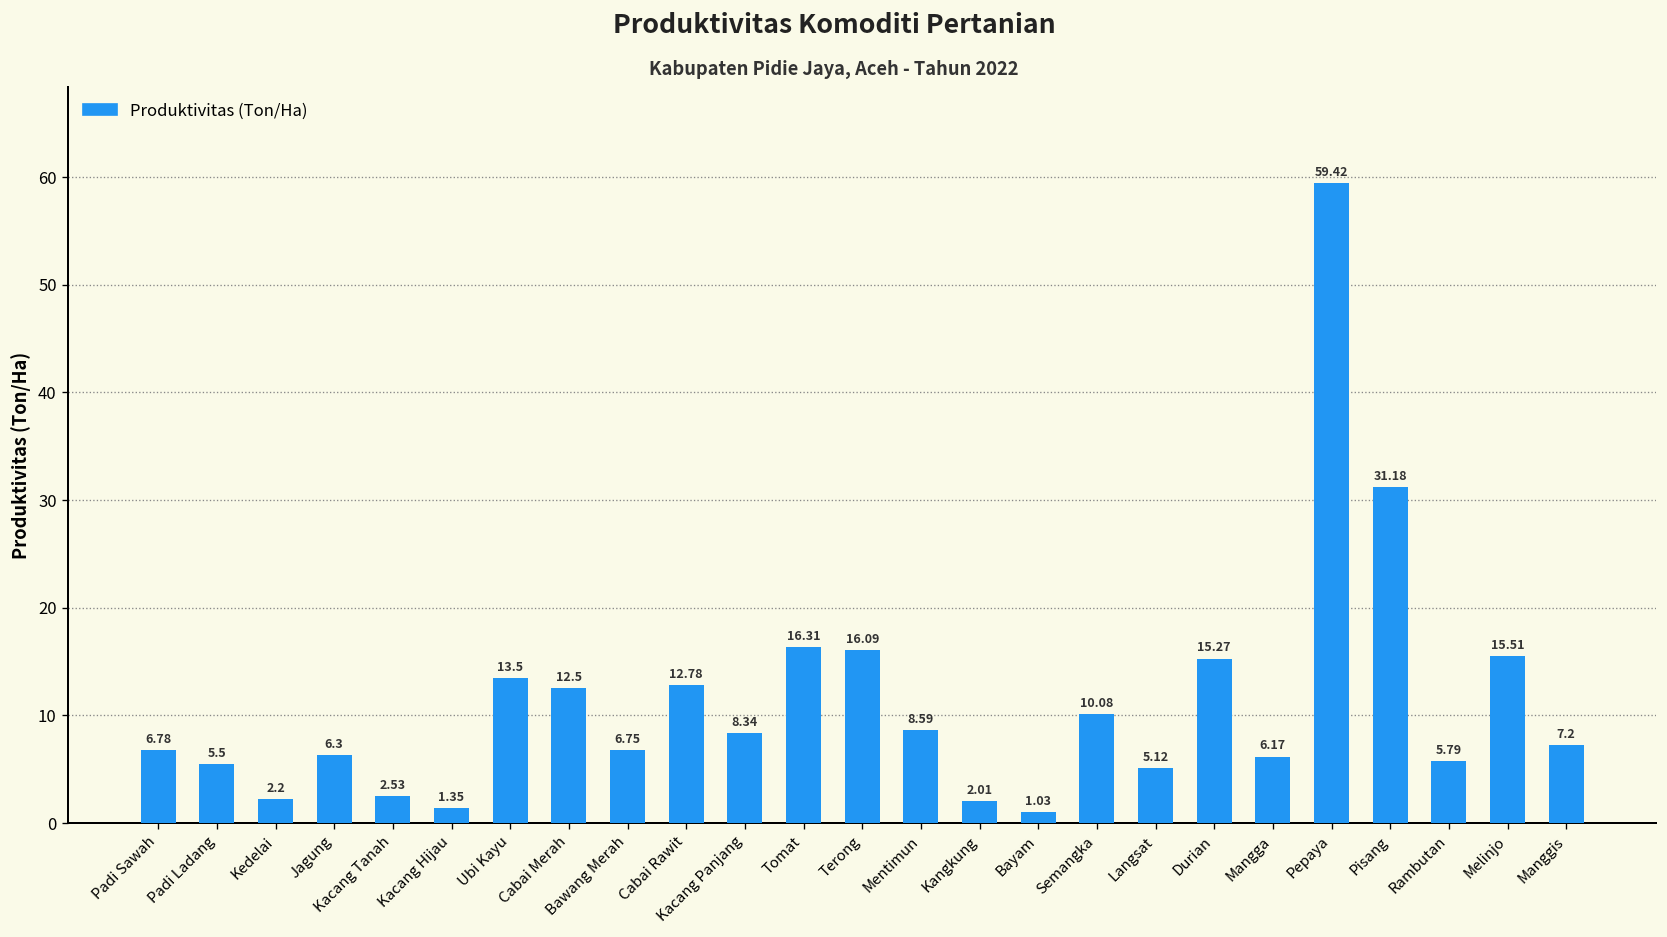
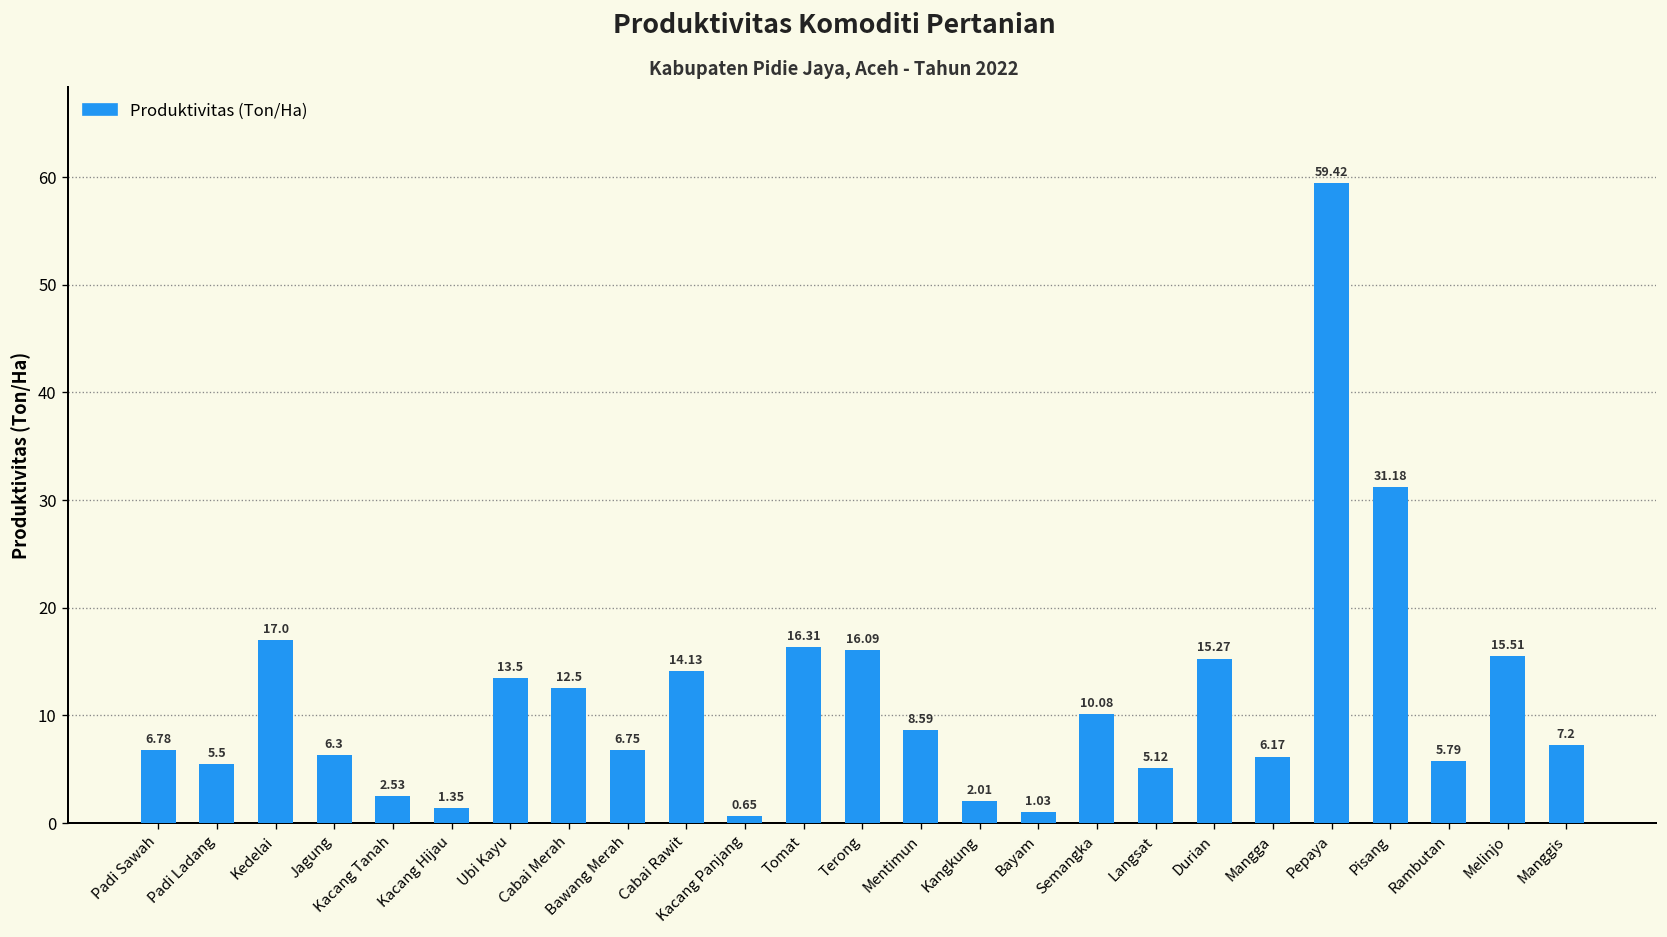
Kedelai: 2.2 -> 17.0
Cabai Rawit: 12.78 -> 14.13
Kacang Panjang: 8.34 -> 0.65
